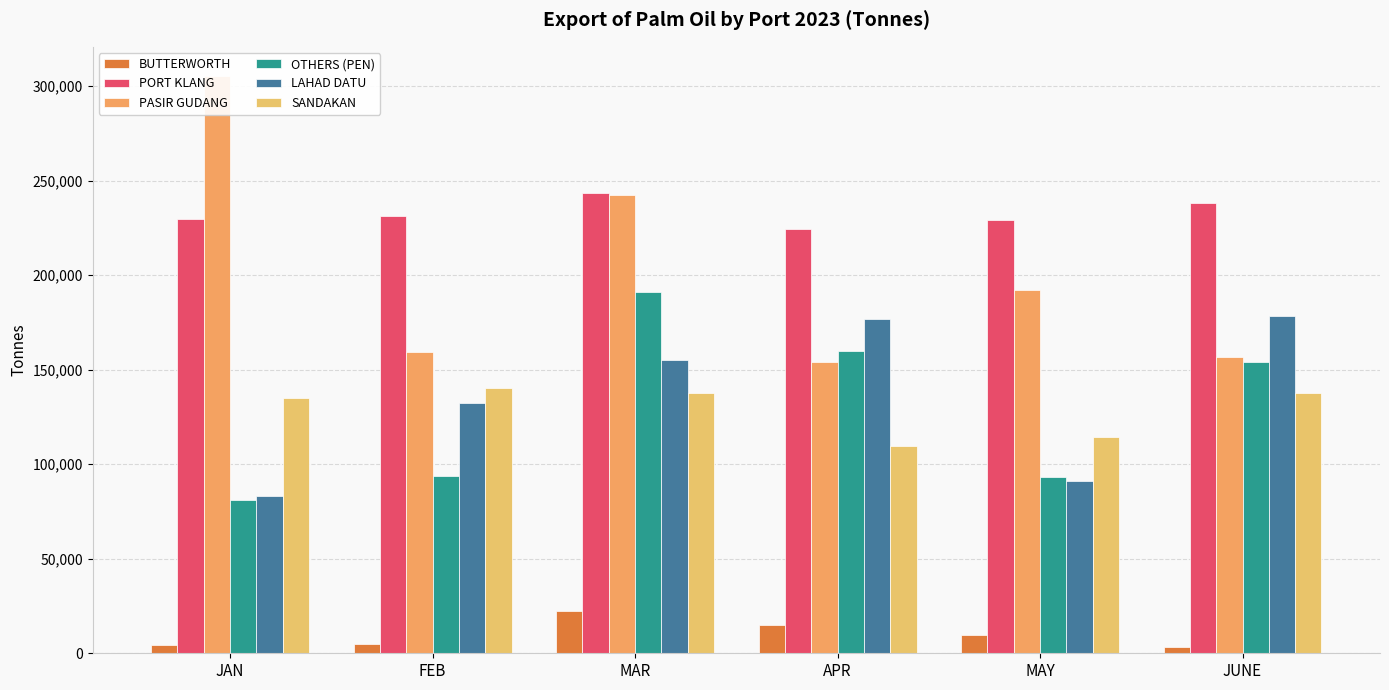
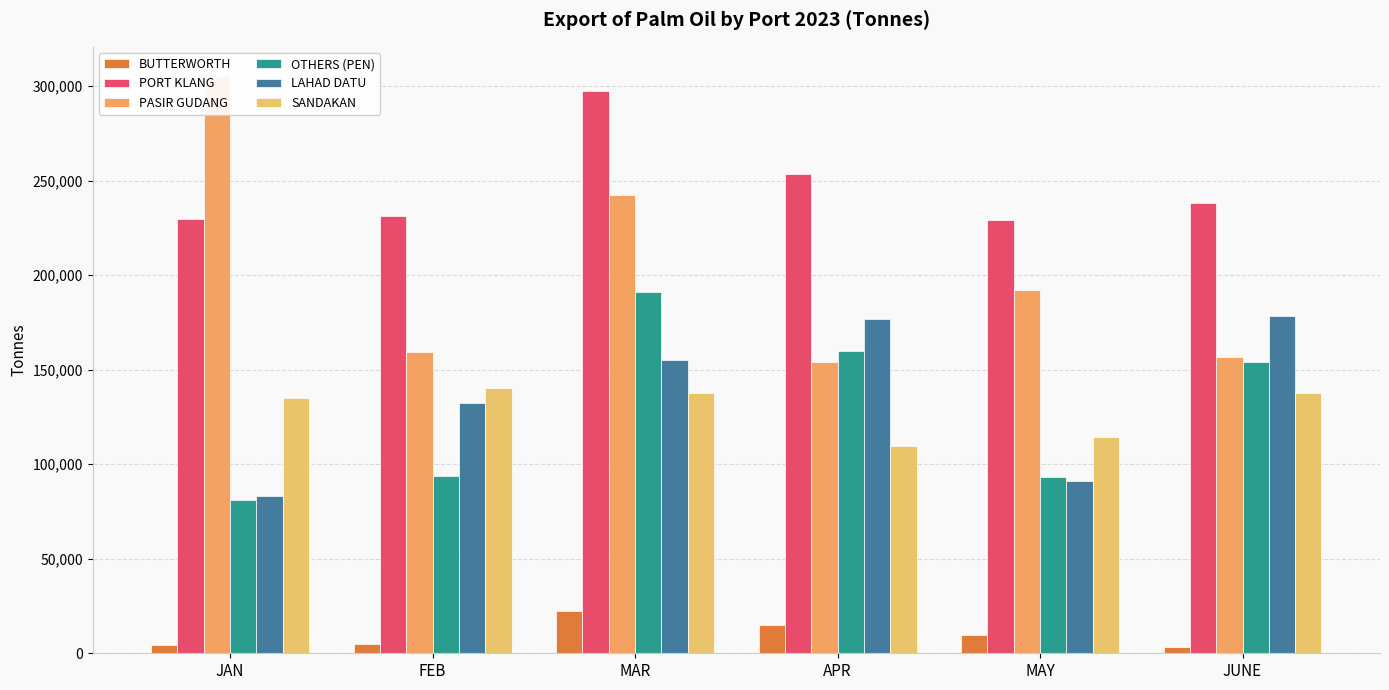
PORT KLANG, MAR: 243,000 -> 297,000
PORT KLANG, APR: 224,000 -> 254,000
